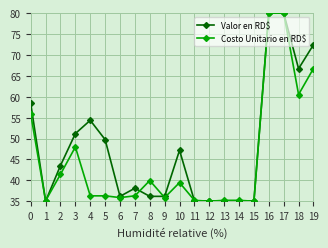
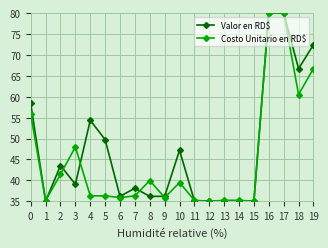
Valor en RD$, 3: 51 -> 39
